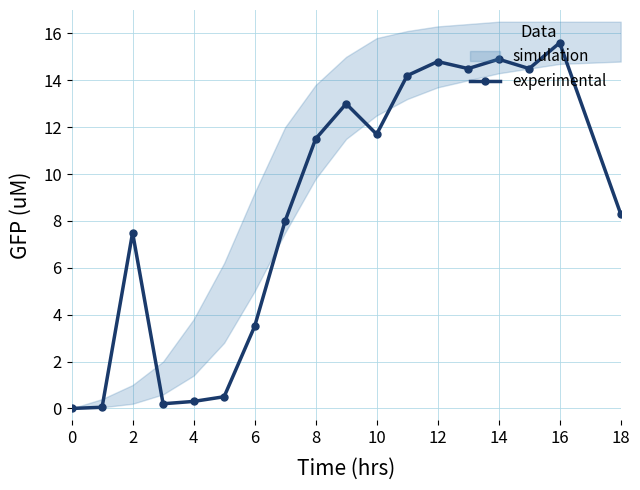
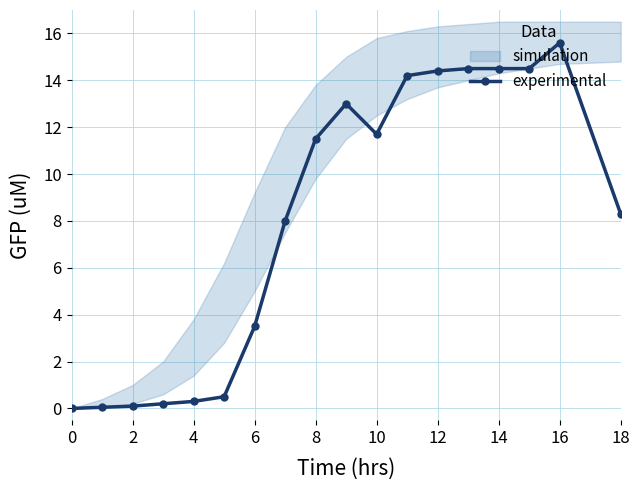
experimental, 2: 7.5 -> 0.1
experimental, 12: 14.8 -> 14.4
experimental, 14: 14.9 -> 14.5
